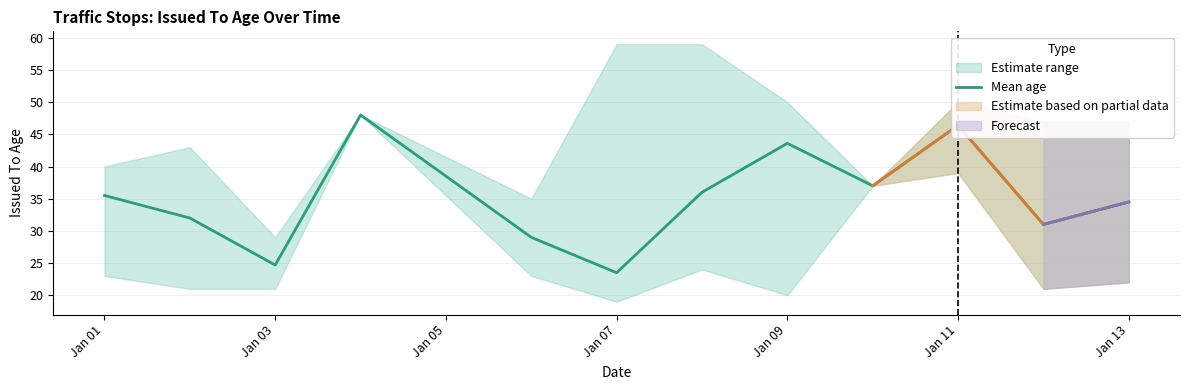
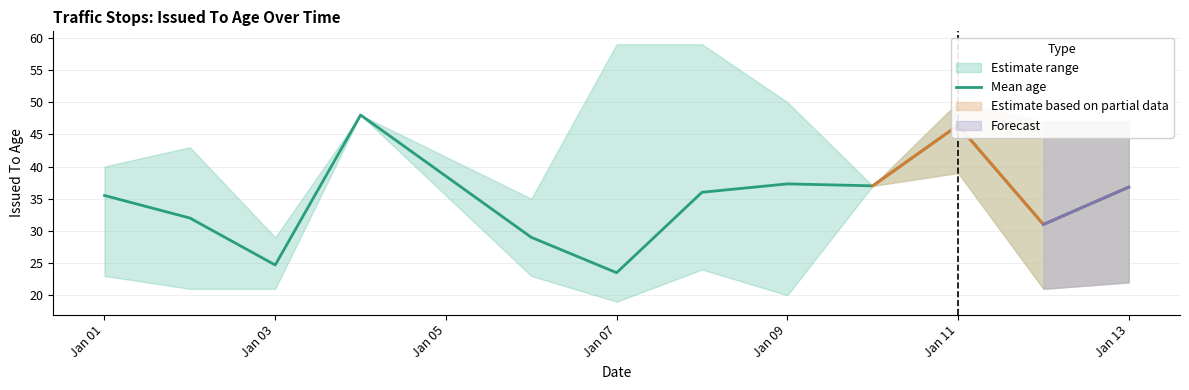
Mean age, Jan 09: 44 -> 37
Mean age, Jan 13: 35 -> 37
